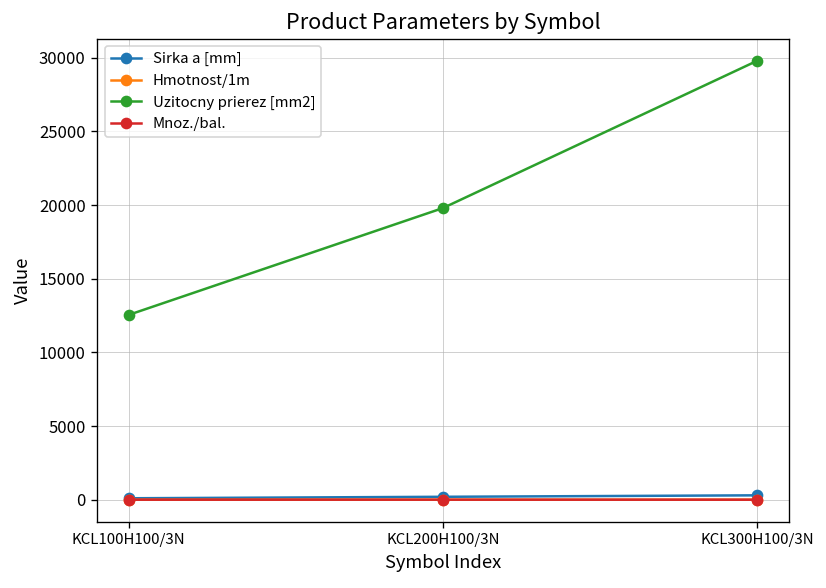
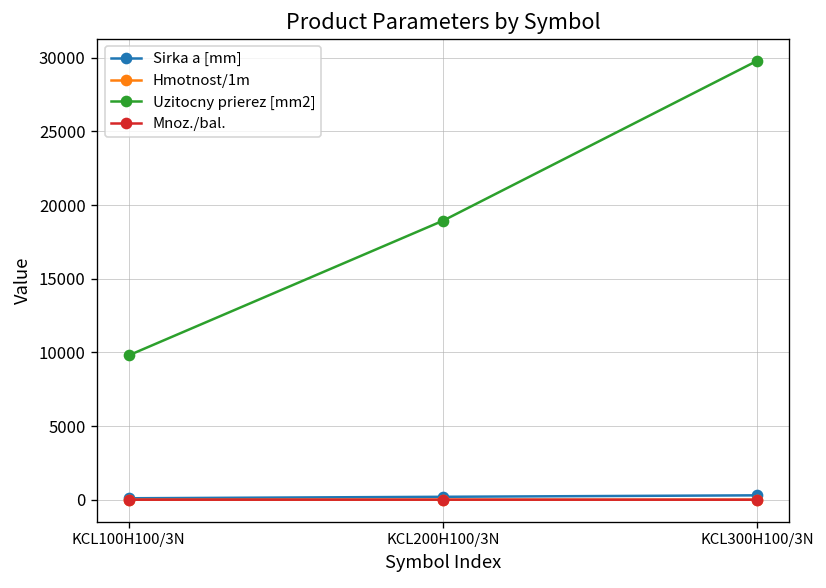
Uzitocny prierez [mm2], KCL100H100/3N: 12500 -> 9800
Uzitocny prierez [mm2], KCL200H100/3N: 19800 -> 18900
